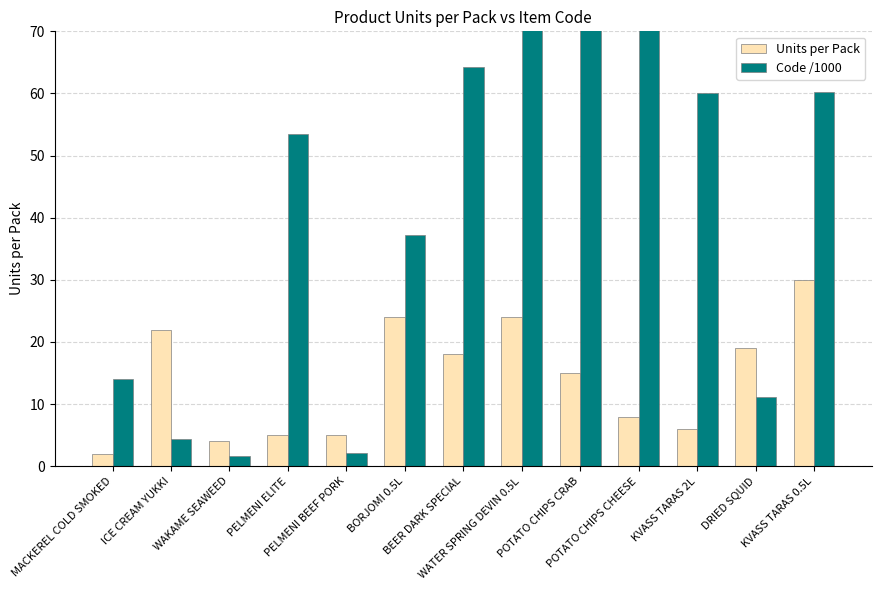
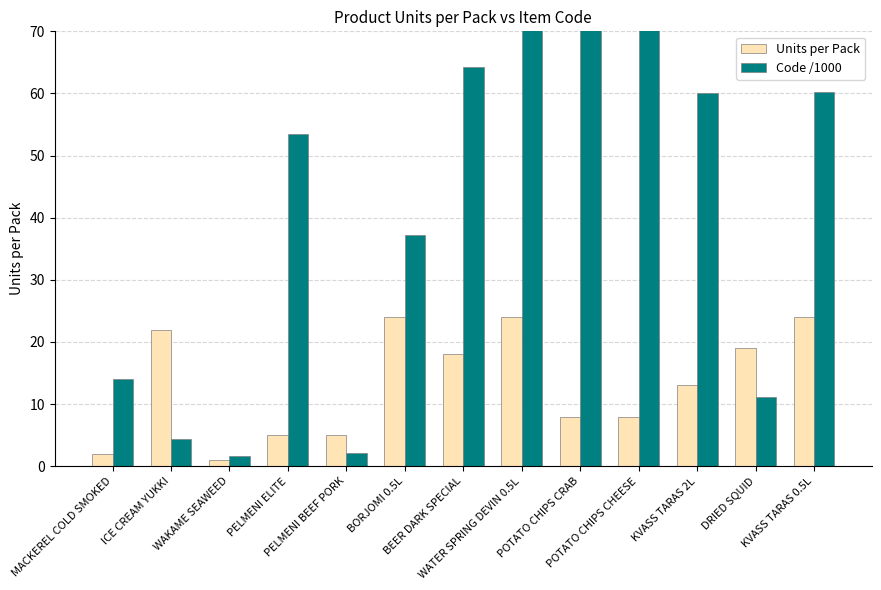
Units per Pack, WAKAME SEAWEED: 4 -> 1
Units per Pack, POTATO CHIPS CRAB: 15 -> 8
Units per Pack, KVASS TARAS 2L: 6 -> 13
Units per Pack, KVASS TARAS 0.5L: 30 -> 24
